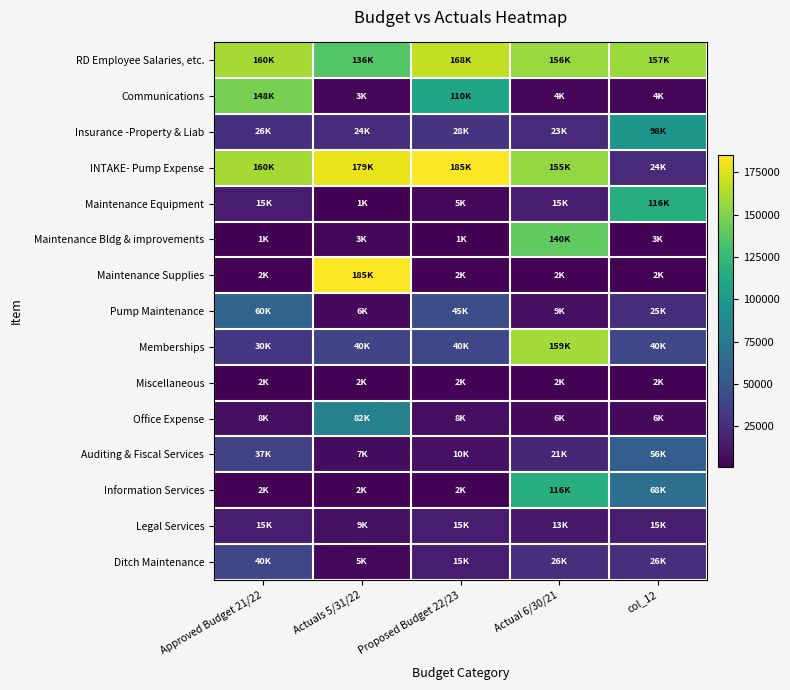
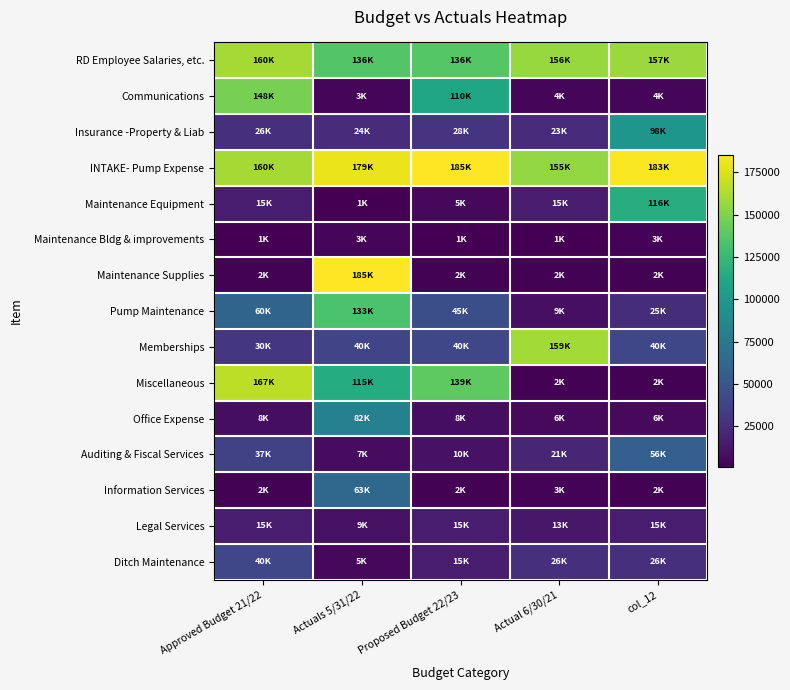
RD Employee Salaries, etc., Proposed Budget 22/23: 168K -> 136K
INTAKE- Pump Expense, col_12: 24K -> 183K
Maintenance Bldg & improvements, Actual 6/30/21: 140K -> 1K
Pump Maintenance, Actuals 5/31/22: 6K -> 133K
Miscellaneous, Approved Budget 21/22: 2K -> 167K
Miscellaneous, Actuals 5/31/22: 2K -> 115K
Miscellaneous, Proposed Budget 22/23: 2K -> 139K
Information Services, Actuals 5/31/22: 2K -> 63K
Information Services, Actual 6/30/21: 116K -> 3K
Information Services, col_12: 68K -> 2K
